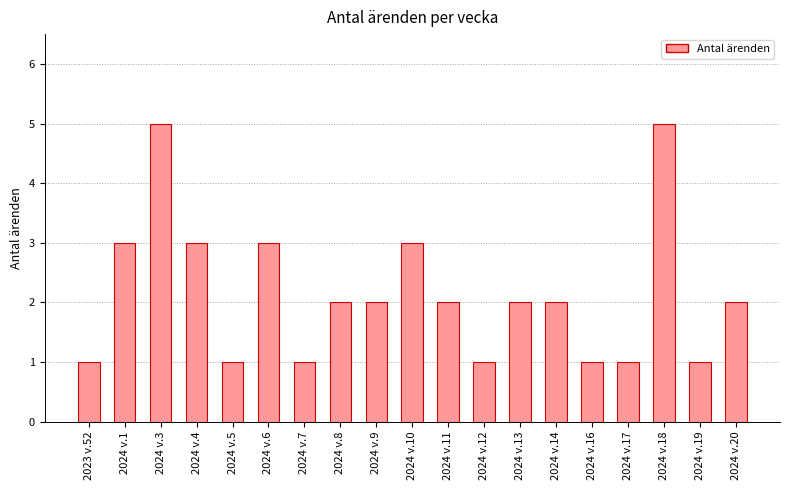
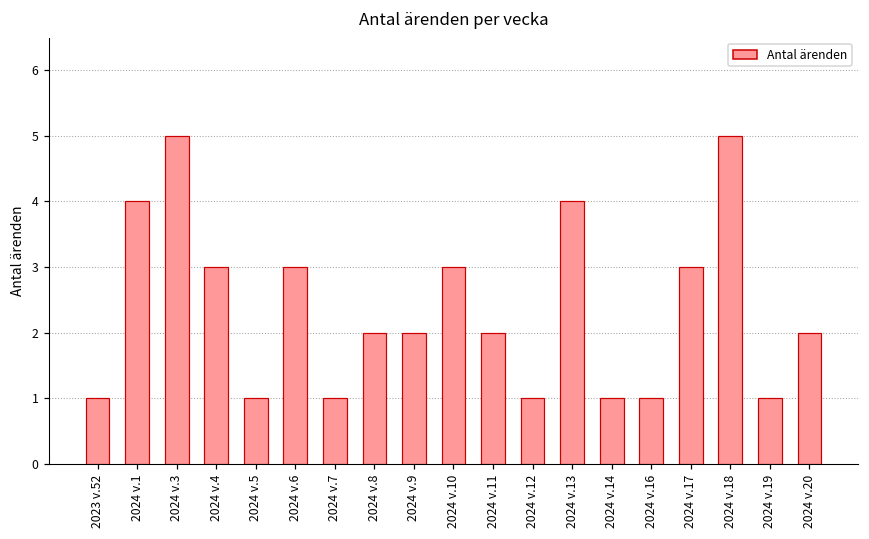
2024 v.1: 3 -> 4
2024 v.13: 2 -> 4
2024 v.14: 2 -> 1
2024 v.17: 1 -> 3
